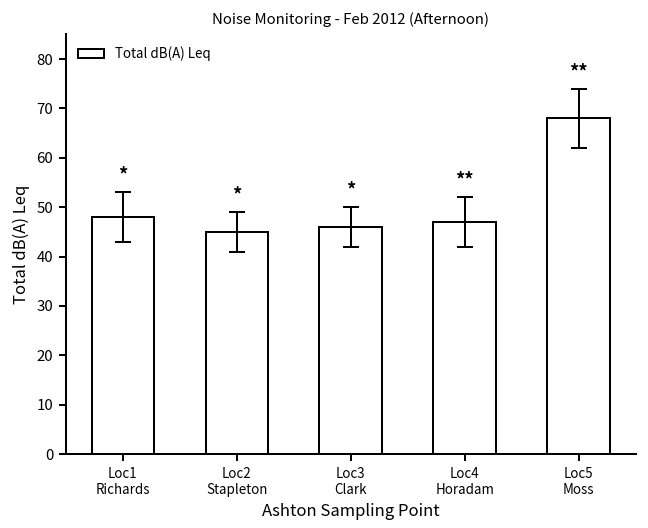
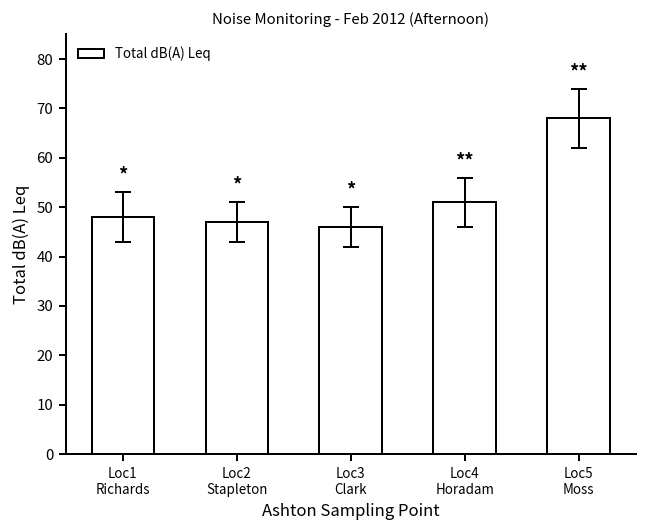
Total dB(A) Leq, Loc2 Stapleton: 45 -> 47
Total dB(A) Leq, Loc4 Horadam: 47 -> 51
